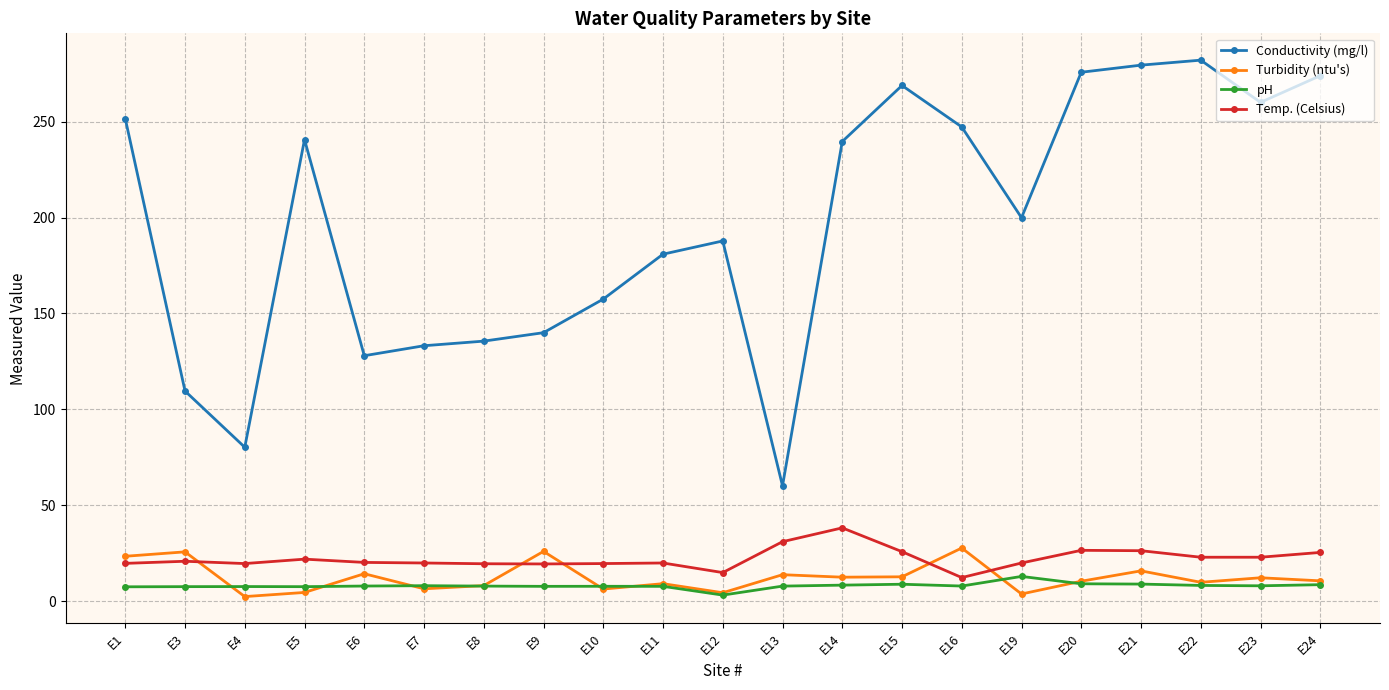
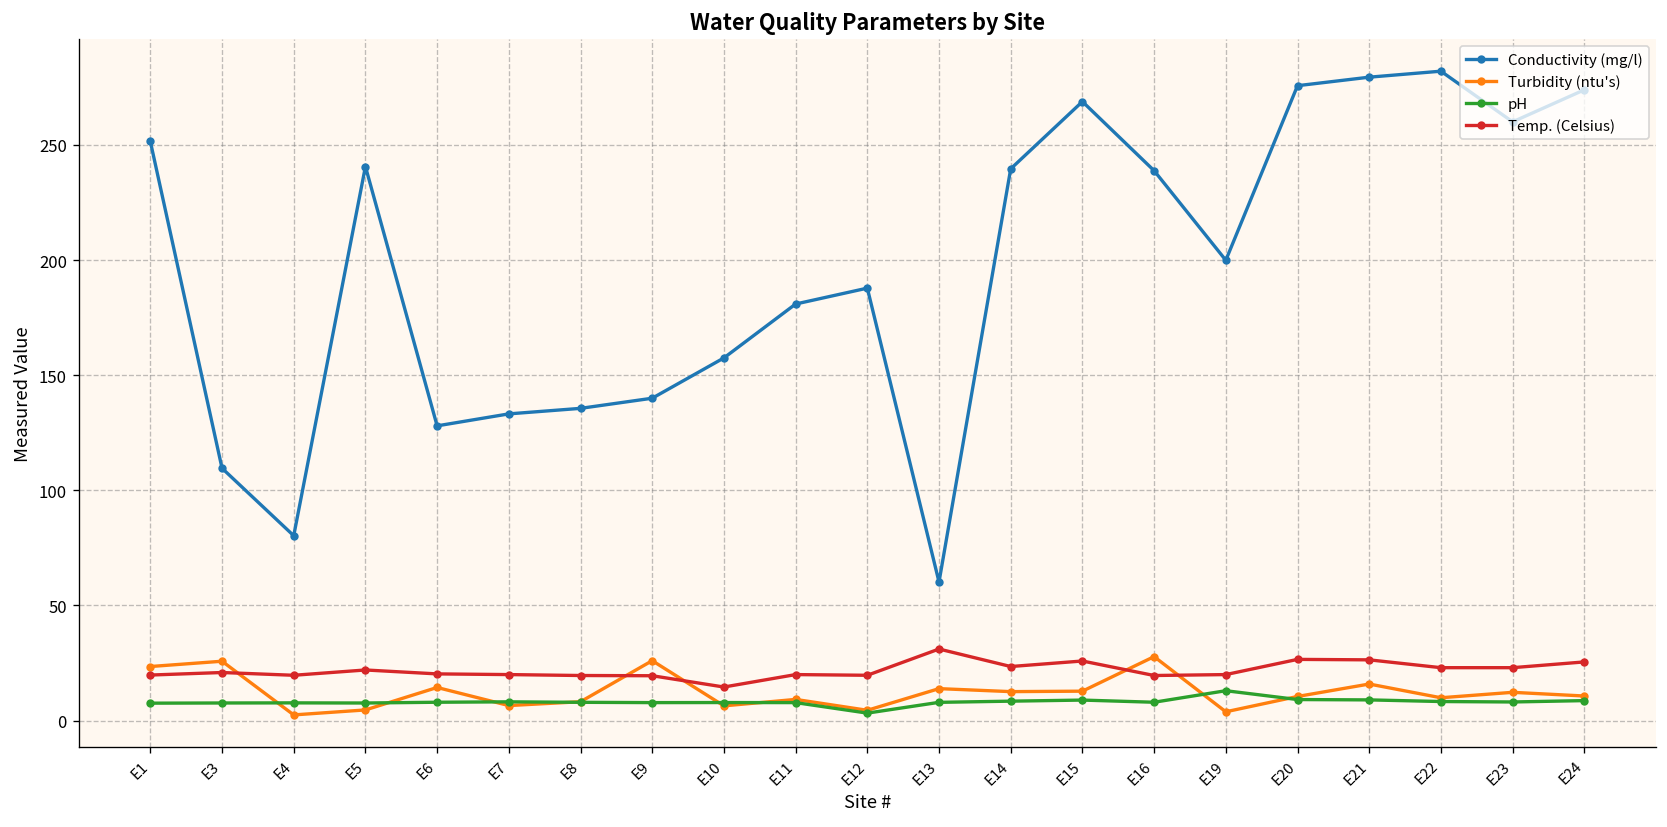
Temp. (Celsius), E10: 20 -> 15
Temp. (Celsius), E12: 15 -> 20
Temp. (Celsius), E14: 38 -> 24
Conductivity (mg/l), E16: 247 -> 239
Temp. (Celsius), E16: 12 -> 20
